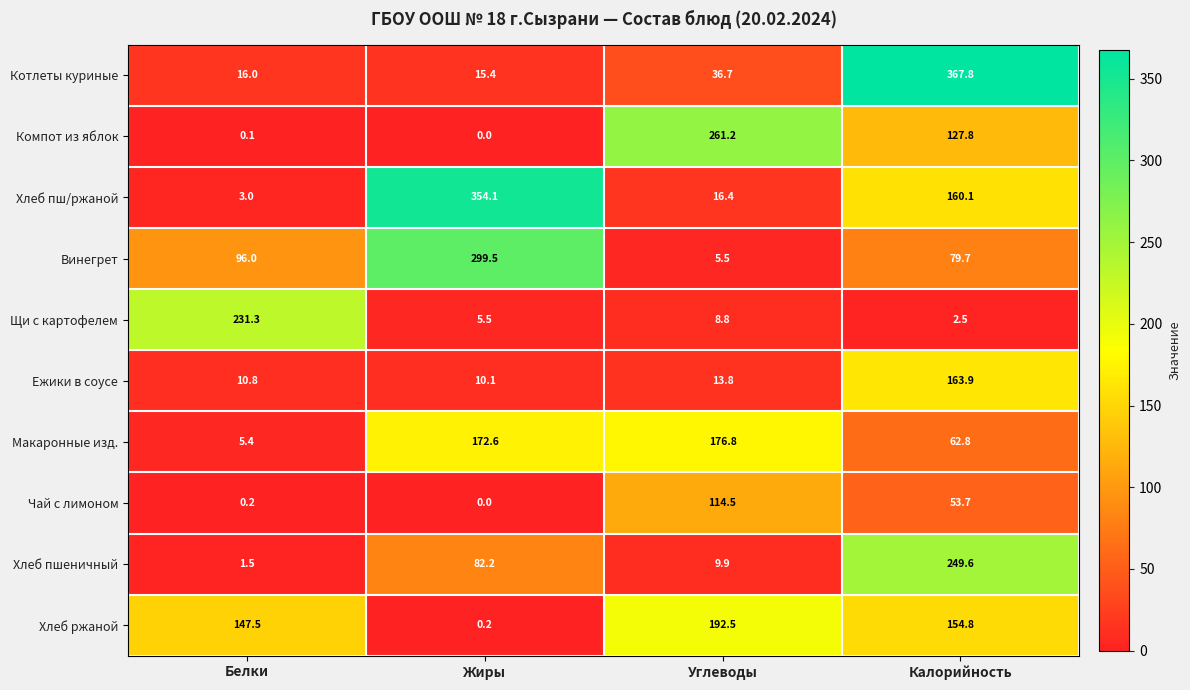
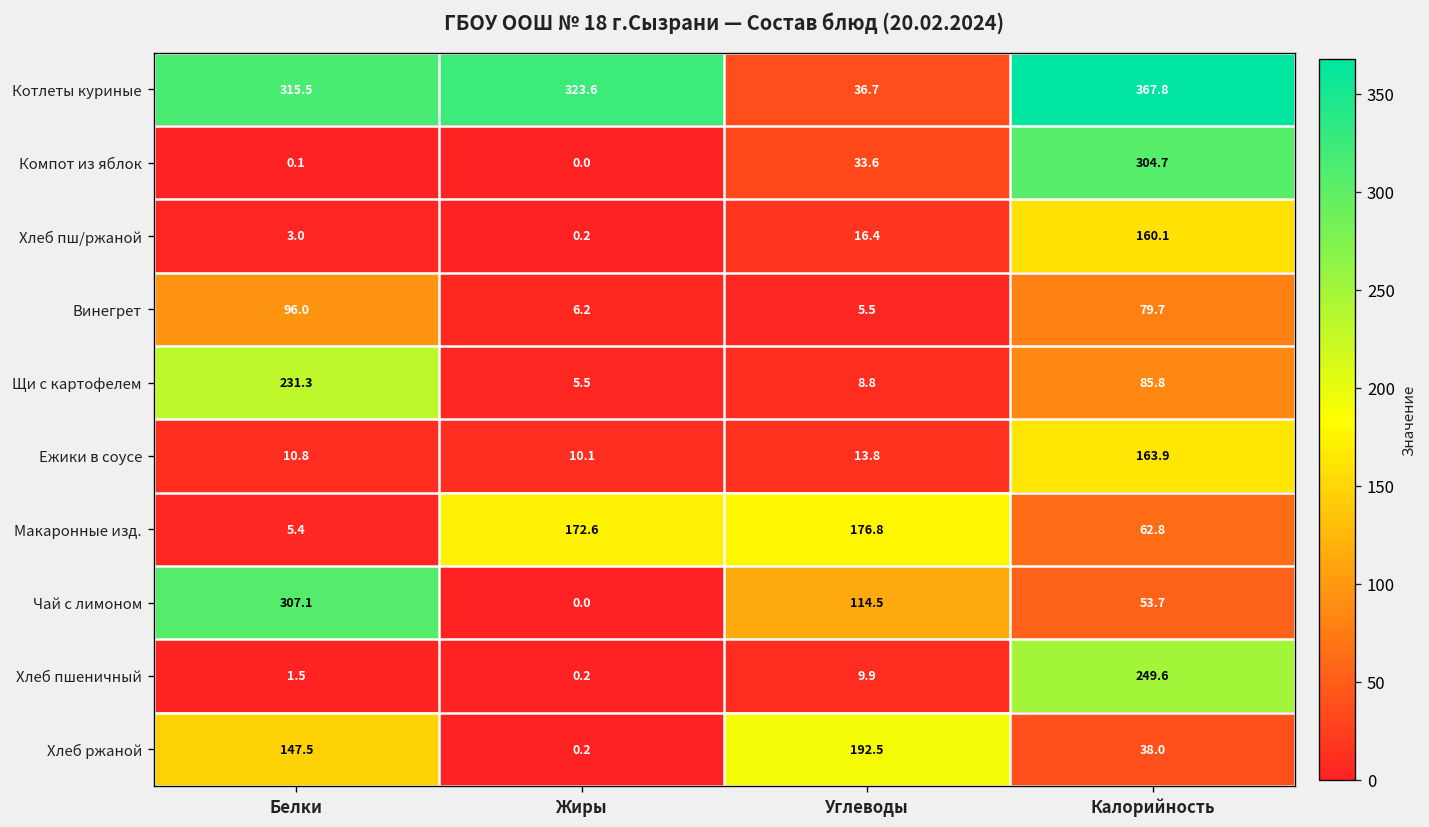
Котлеты куриные, Белки: 16.0 -> 315.5
Котлеты куриные, Жиры: 15.4 -> 323.6
Компот из яблок, Углеводы: 261.2 -> 33.6
Компот из яблок, Калорийность: 127.8 -> 304.7
Хлеб пш/ржаной, Жиры: 354.1 -> 0.2
Винегрет, Жиры: 299.5 -> 6.2
Щи с картофелем, Калорийность: 2.5 -> 85.8
Чай с лимоном, Белки: 0.2 -> 307.1
Хлеб пшеничный, Жиры: 82.2 -> 0.2
Хлеб ржаной, Калорийность: 154.8 -> 38.0
